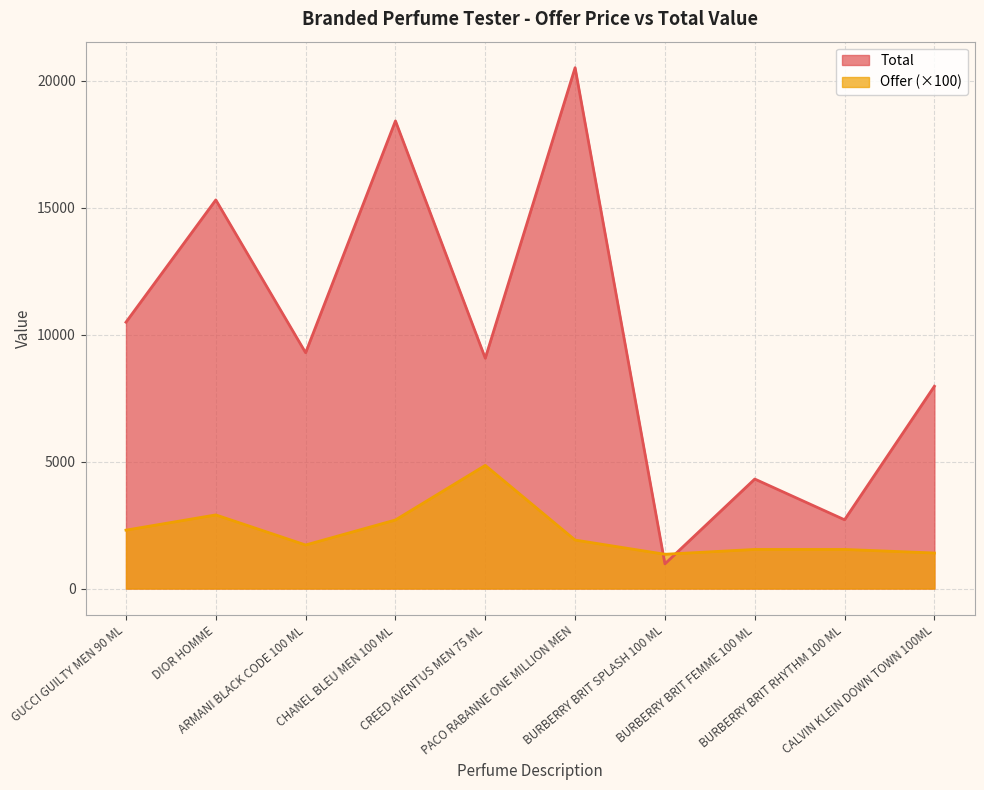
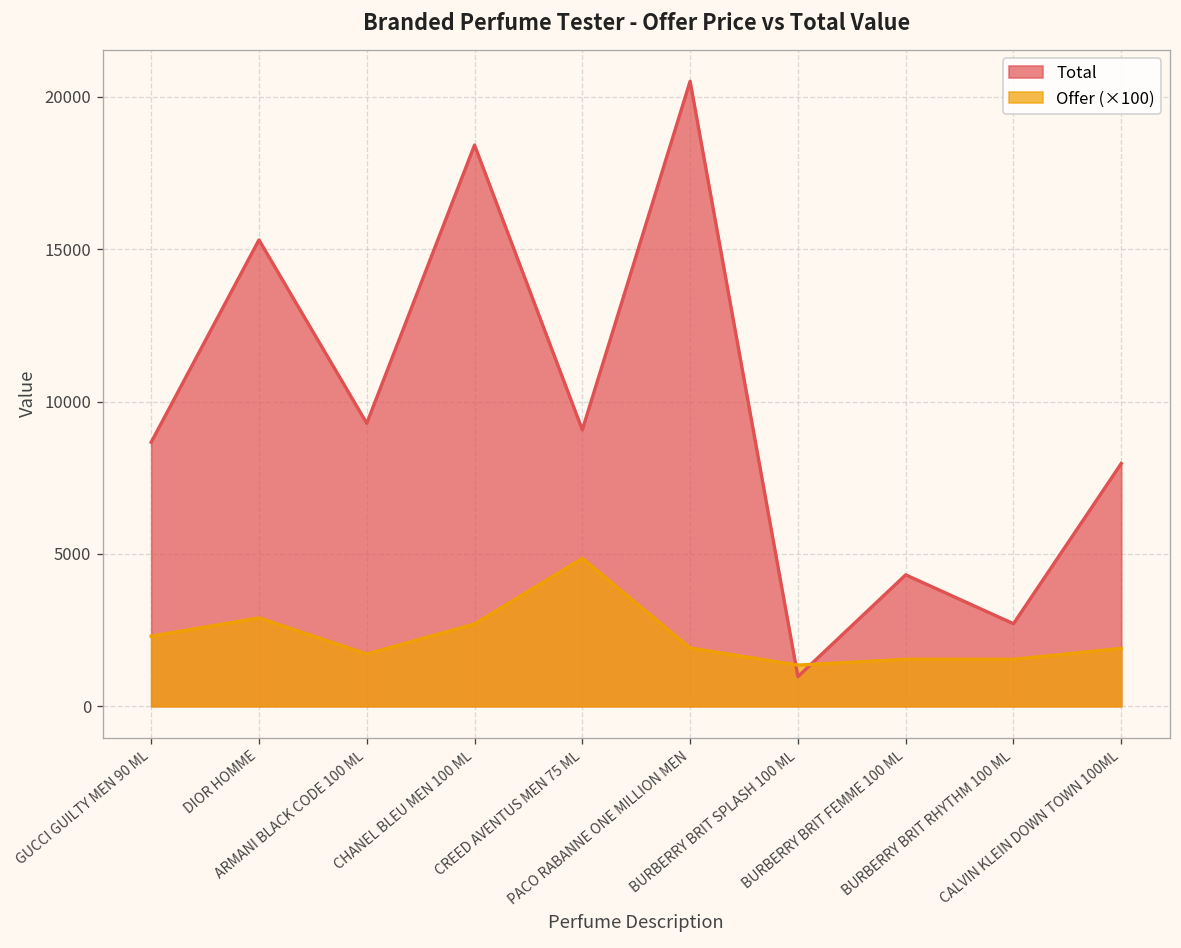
Total, GUCCI GUILTY MEN 90 ML: 10500 -> 8700
Offer (×100), CALVIN KLEIN DOWN TOWN 100ML: 1400 -> 1900
